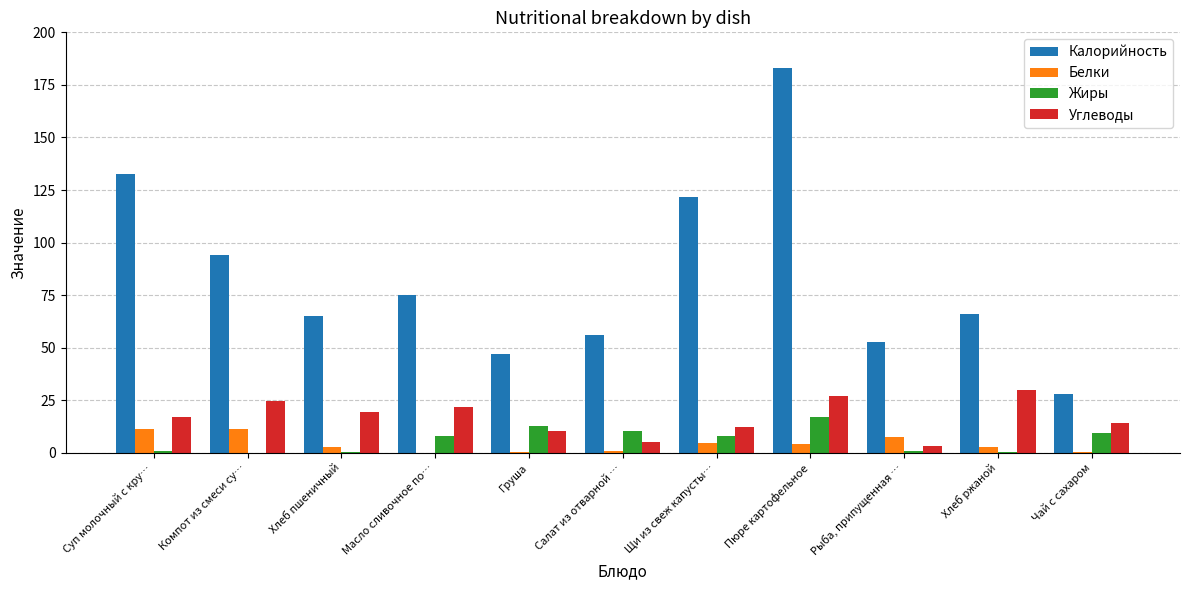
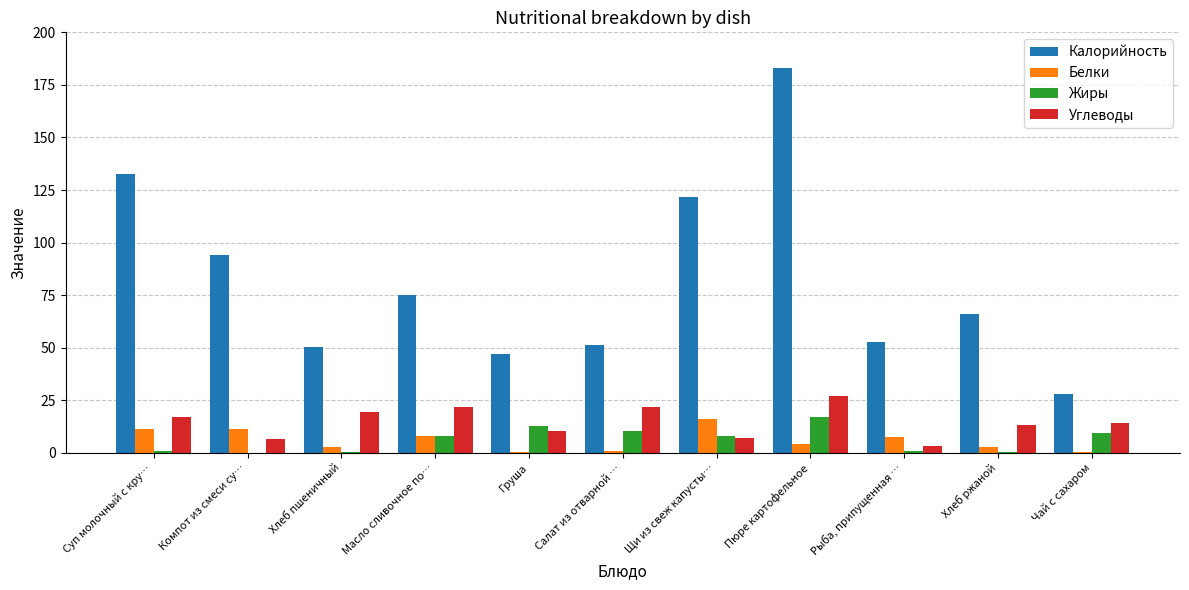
Углеводы, Компот из смеси су…: 25 -> 6
Калорийность, Хлеб пшеничный: 65 -> 50
Белки, Масло сливочное по…: 0 -> 8
Калорийность, Салат из отварной …: 56 -> 51
Углеводы, Салат из отварной …: 5 -> 22
Белки, Щи из свеж капусты…: 5 -> 16
Углеводы, Щи из свеж капусты…: 12 -> 7
Углеводы, Хлеб ржаной: 30 -> 13
